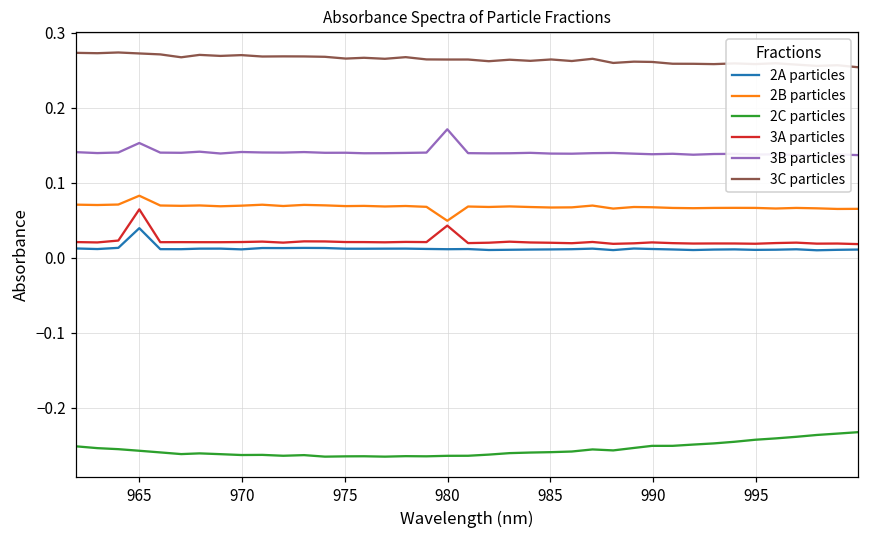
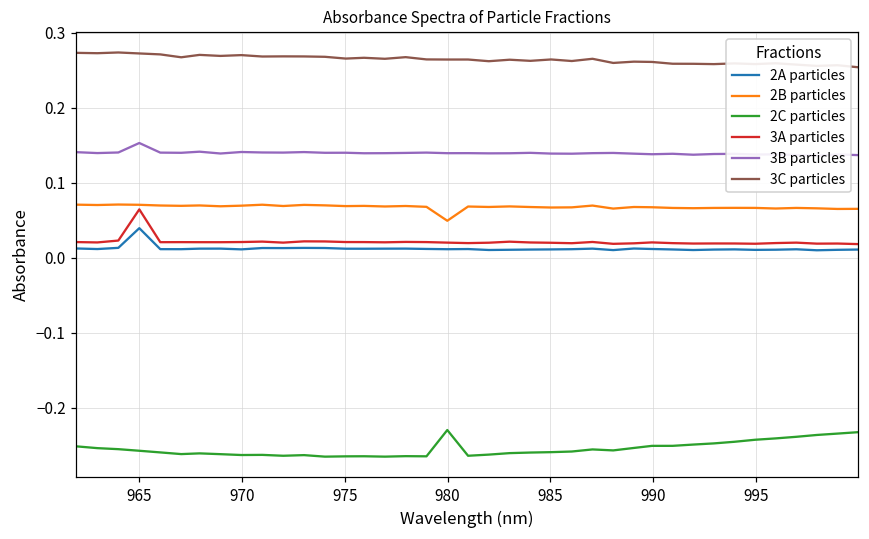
2B particles, 965: 0.08 -> 0.07
2C particles, 980: -0.26 -> -0.23
3A particles, 980: 0.04 -> 0.02
3B particles, 980: 0.17 -> 0.14
